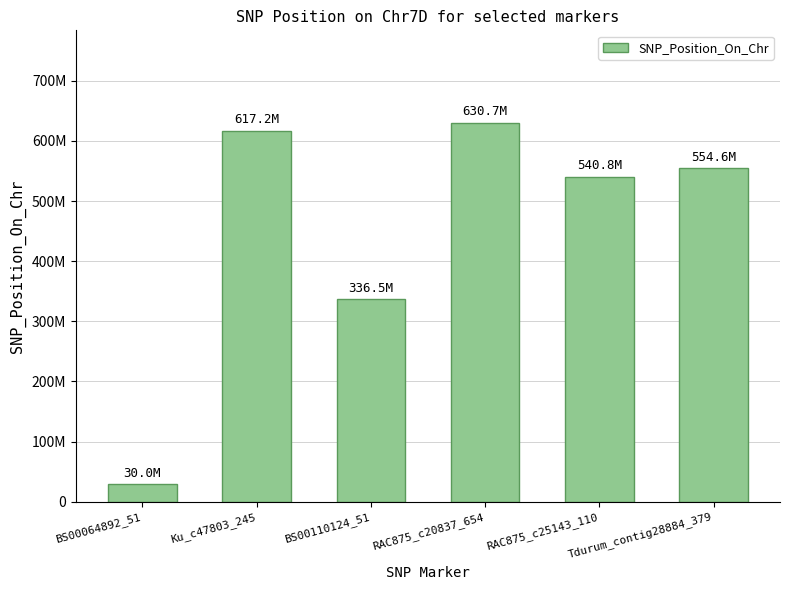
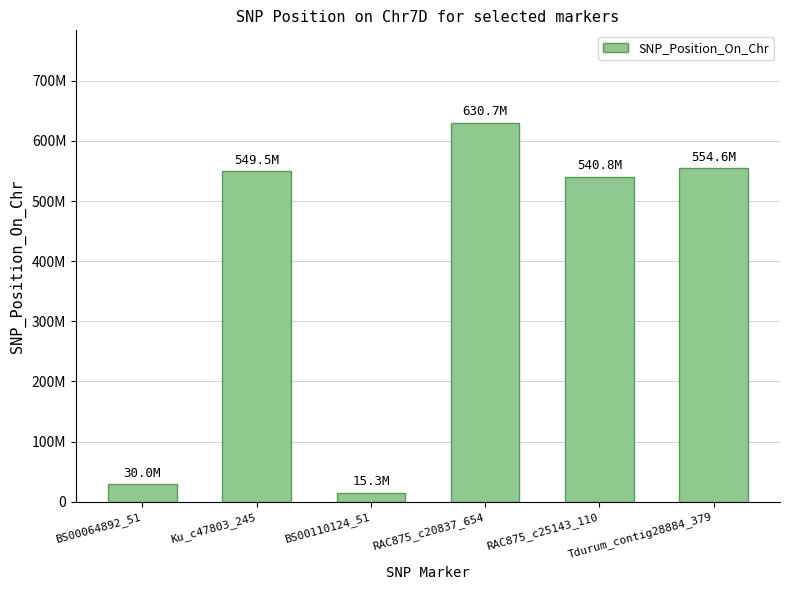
Ku_c47803_245: 617.2M -> 549.5M
BS00110124_51: 336.5M -> 15.3M
